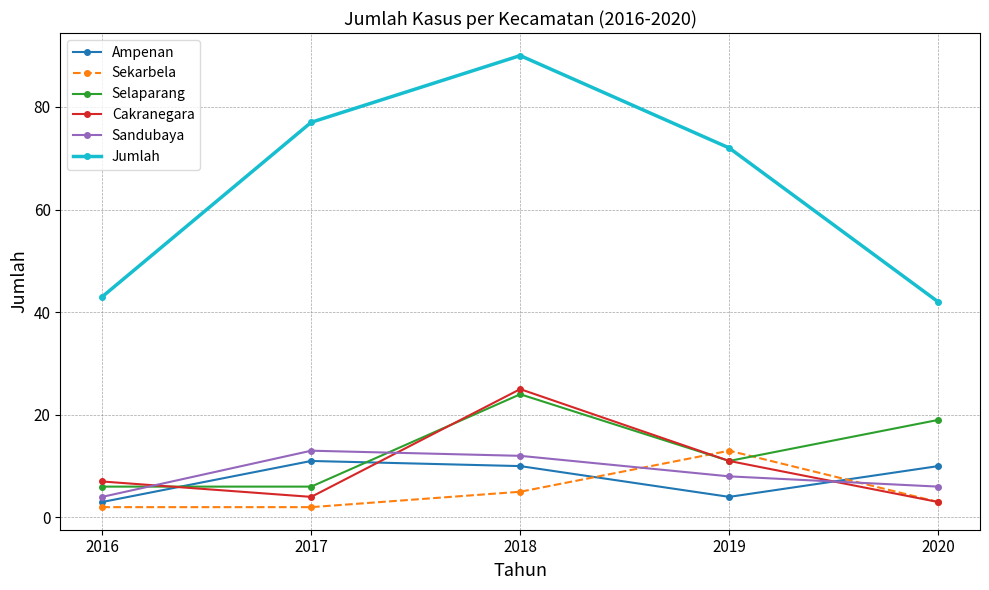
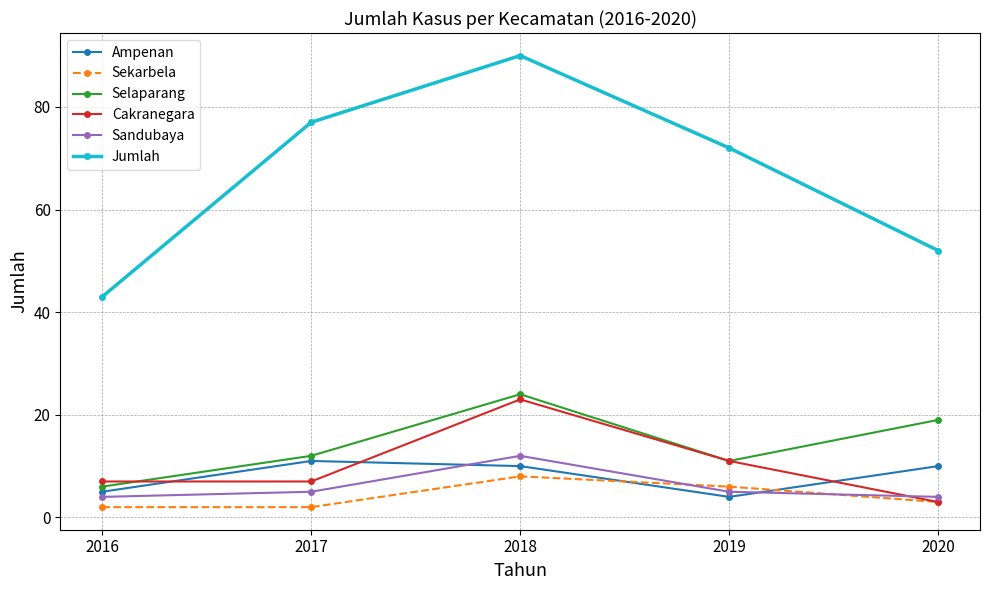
Ampenan, 2016: 3 -> 5
Selaparang, 2017: 6 -> 12
Cakranegara, 2017: 4 -> 7
Sandubaya, 2017: 13 -> 5
Sekarbela, 2018: 5 -> 8
Cakranegara, 2018: 25 -> 23
Sekarbela, 2019: 13 -> 6
Sandubaya, 2019: 8 -> 5
Sandubaya, 2020: 6 -> 4
Jumlah, 2020: 42 -> 52
